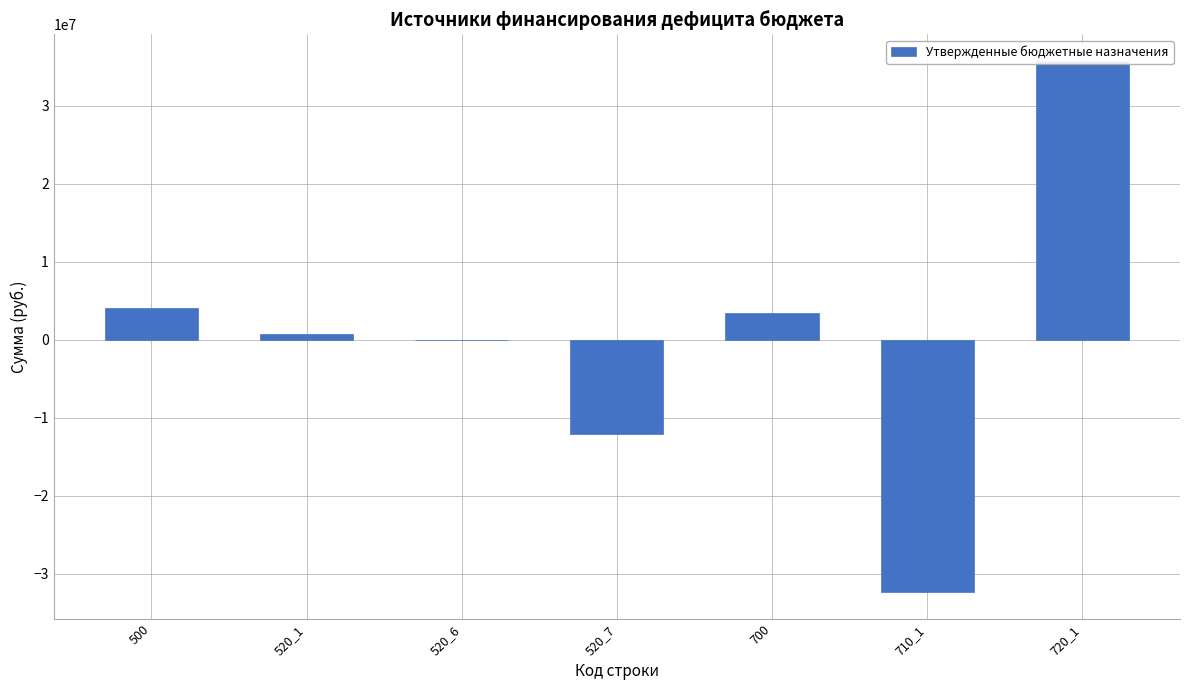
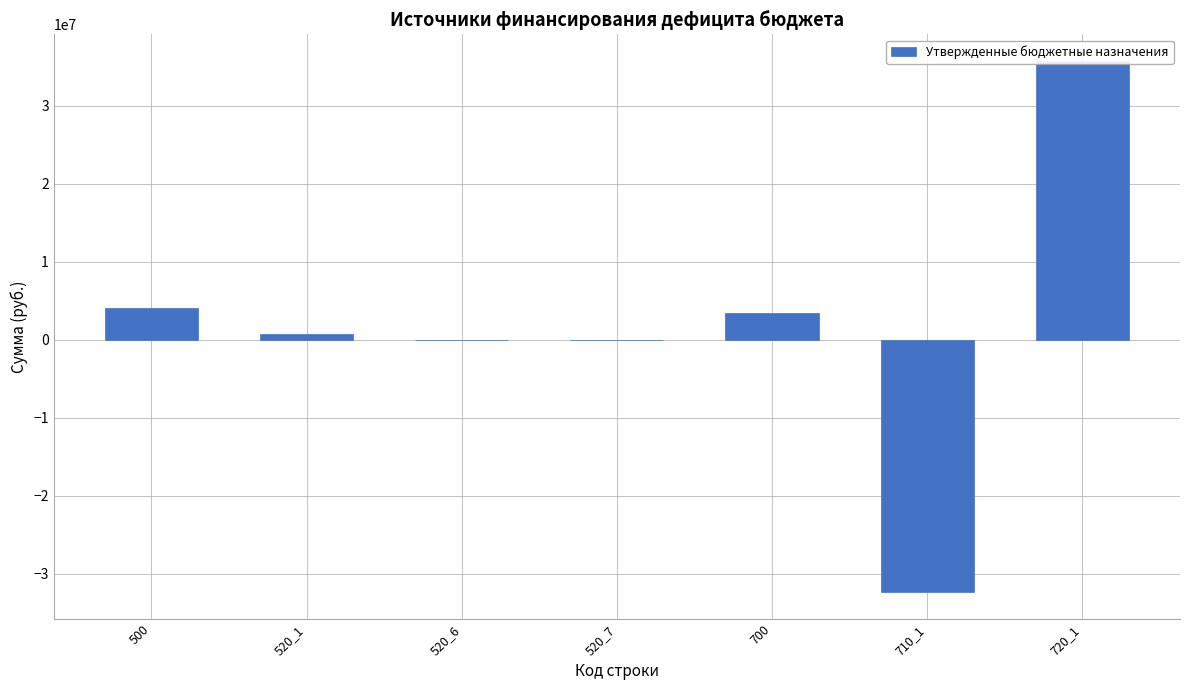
520_7: -12000000 -> 0
